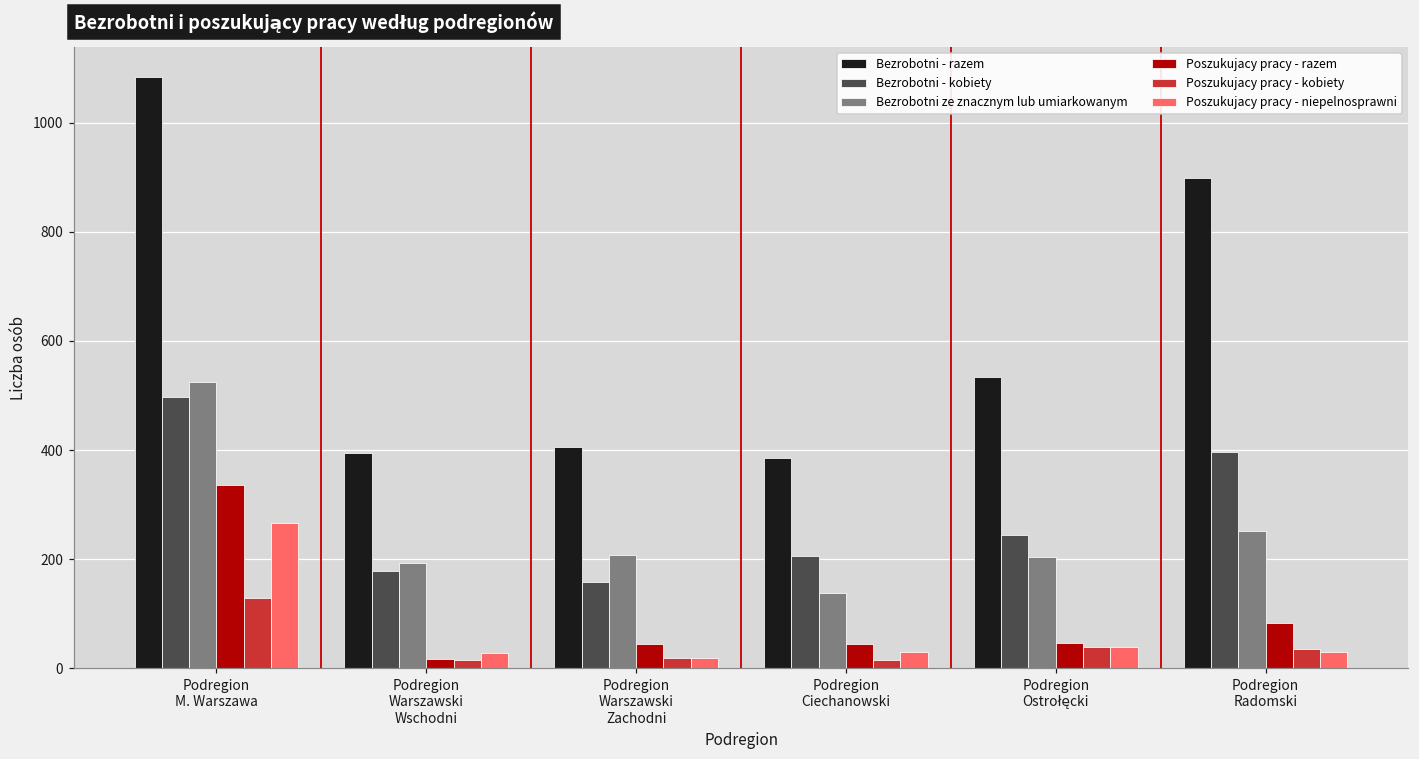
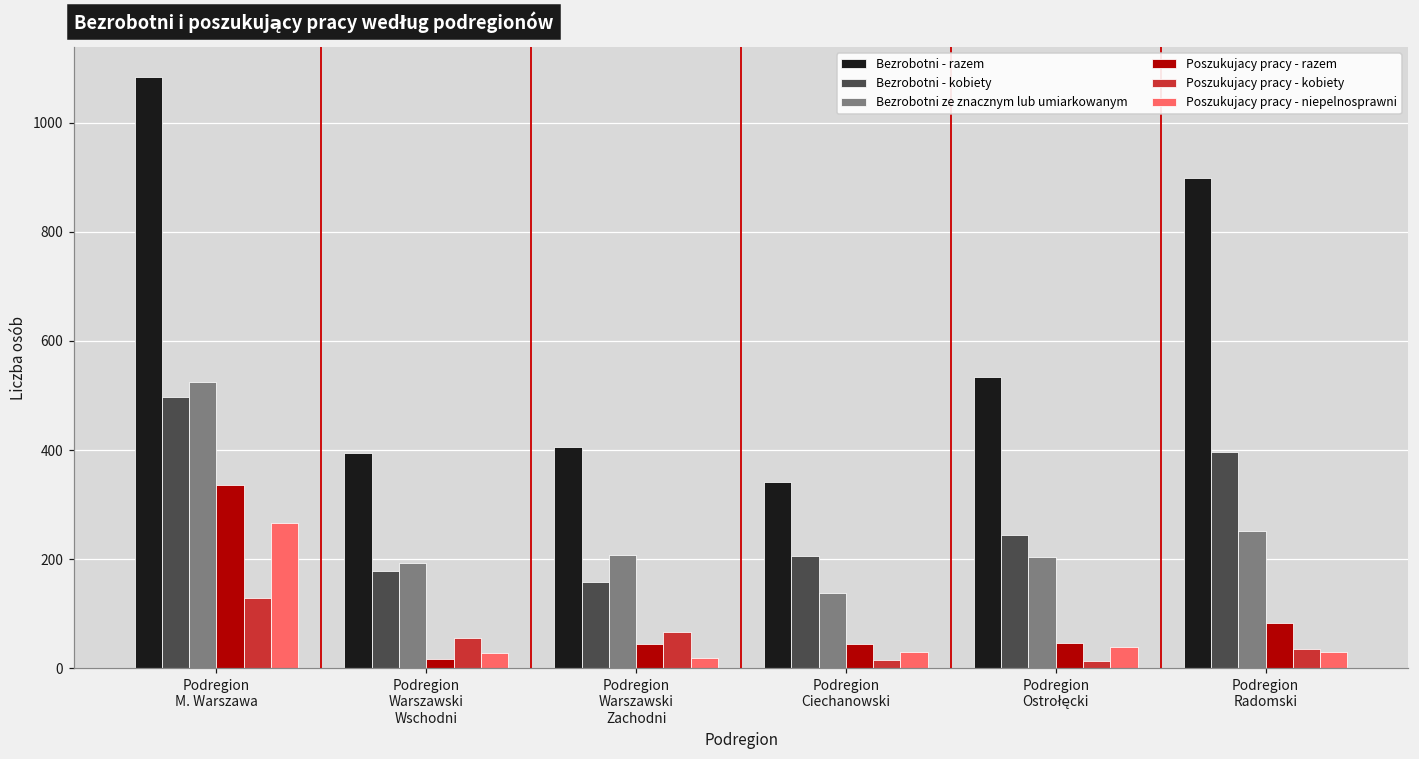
Poszukujacy pracy - kobiety, Podregion Warszawski Wschodni: 20 -> 60
Poszukujacy pracy - kobiety, Podregion Warszawski Zachodni: 20 -> 70
Bezrobotni - razem, Podregion Ciechanowski: 390 -> 340
Poszukujacy pracy - kobiety, Podregion Ostrołęcki: 40 -> 10
